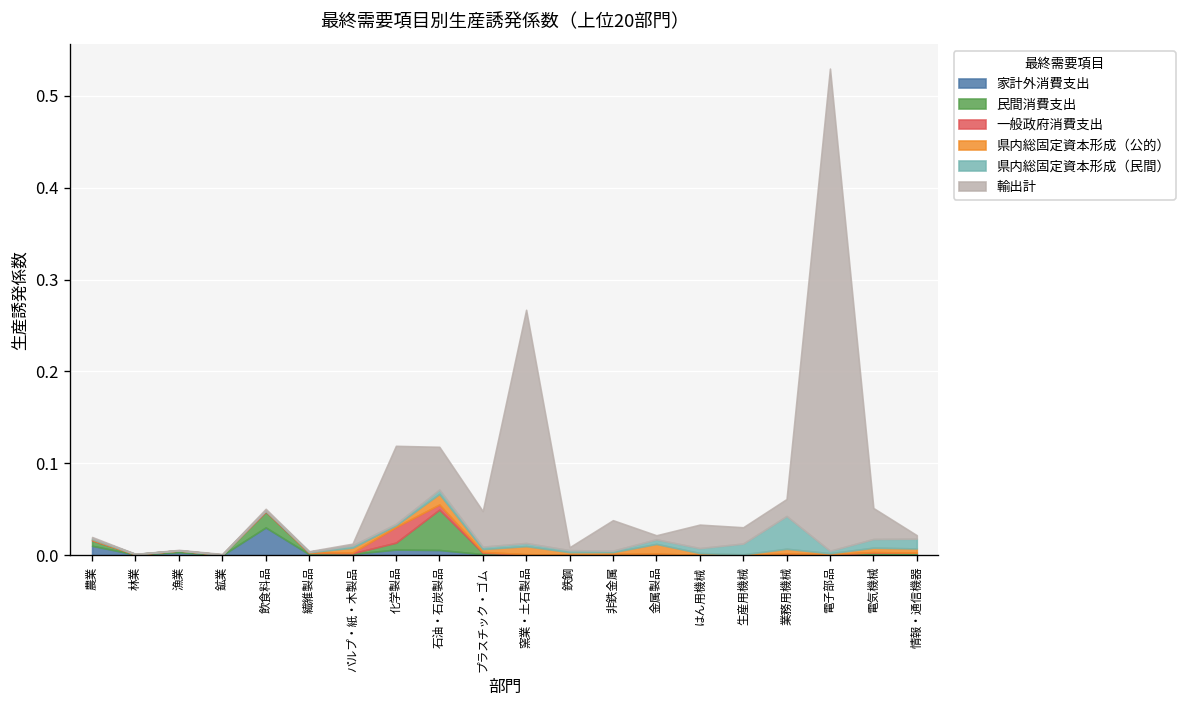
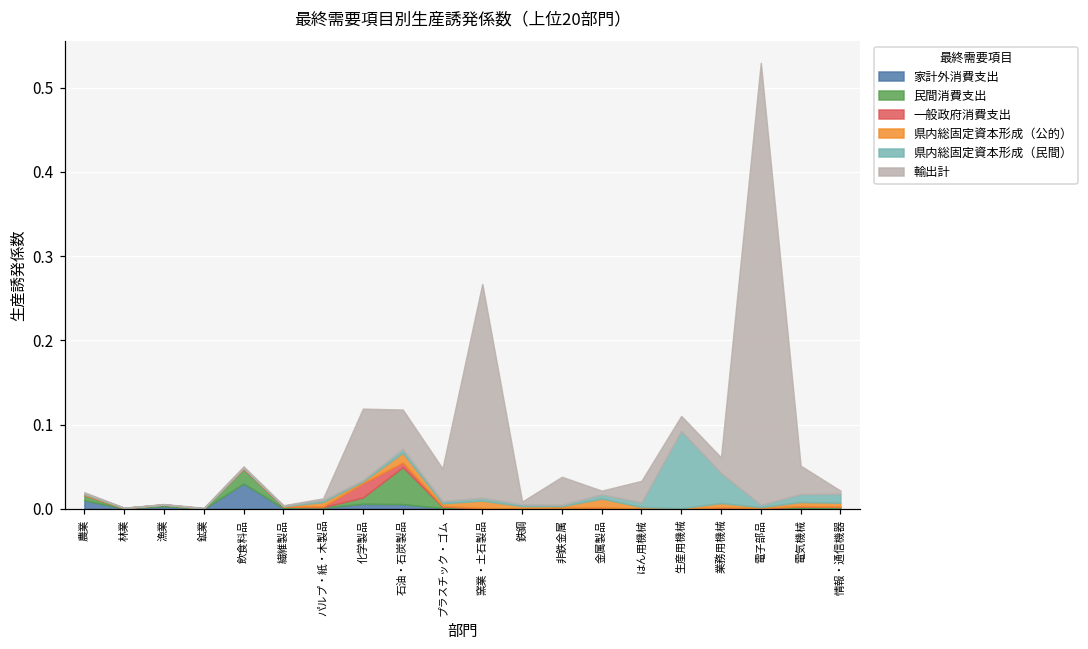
県内総固定資本形成（民間）, 生産用機械: 0.01 -> 0.09
